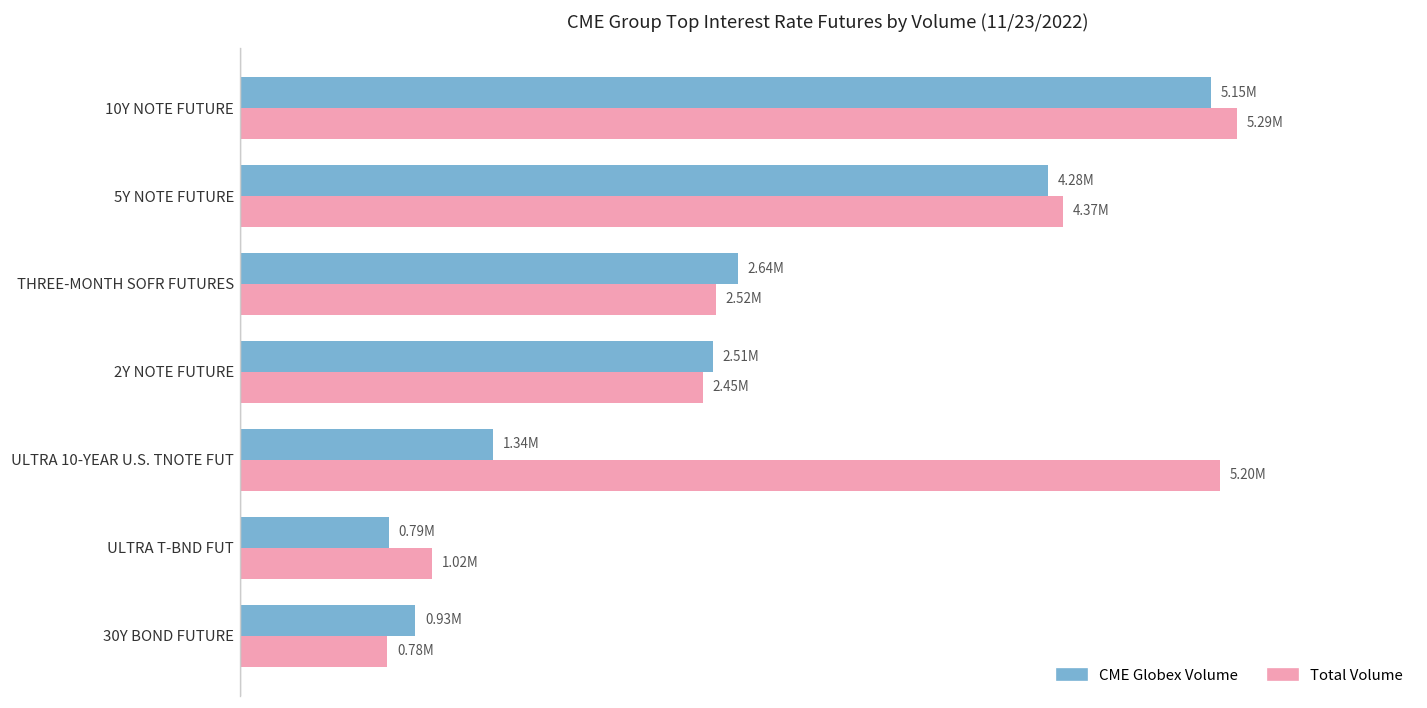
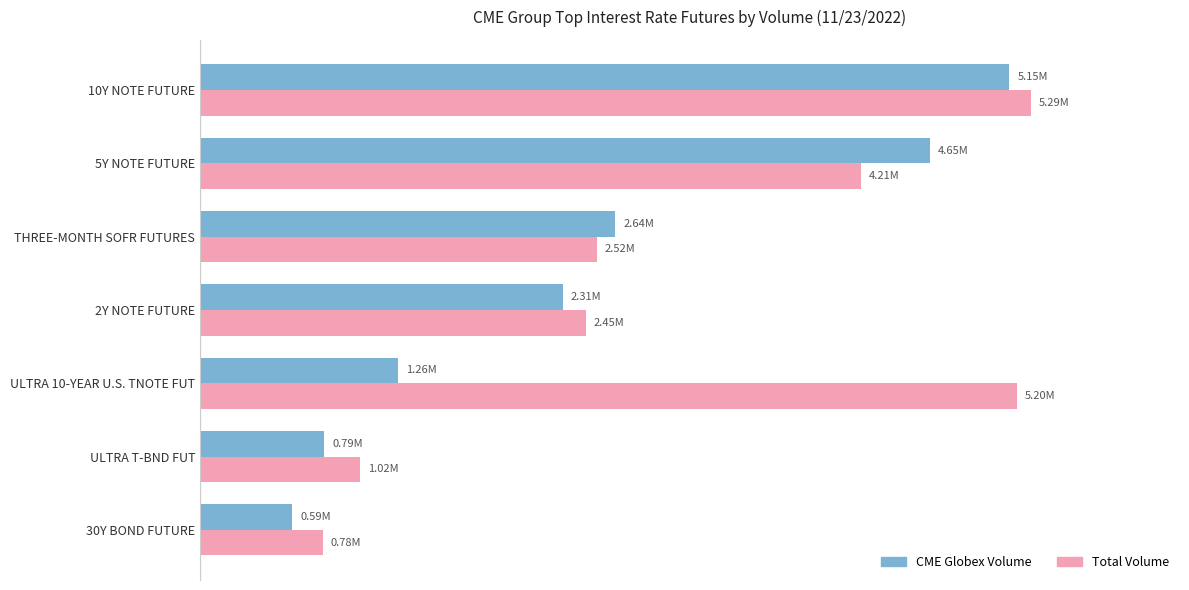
CME Globex Volume, 5Y NOTE FUTURE: 4.28M -> 4.65M
Total Volume, 5Y NOTE FUTURE: 4.37M -> 4.21M
CME Globex Volume, 2Y NOTE FUTURE: 2.51M -> 2.31M
CME Globex Volume, ULTRA 10-YEAR U.S. TNOTE FUT: 1.34M -> 1.26M
CME Globex Volume, 30Y BOND FUTURE: 0.93M -> 0.59M
